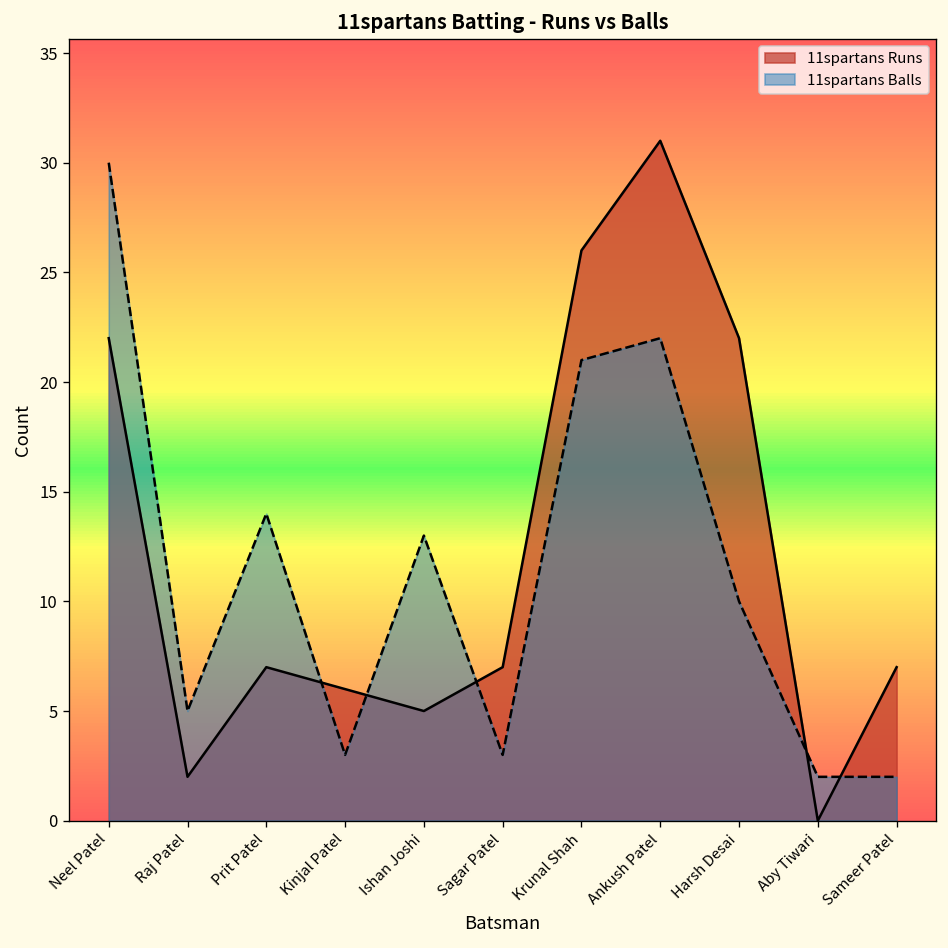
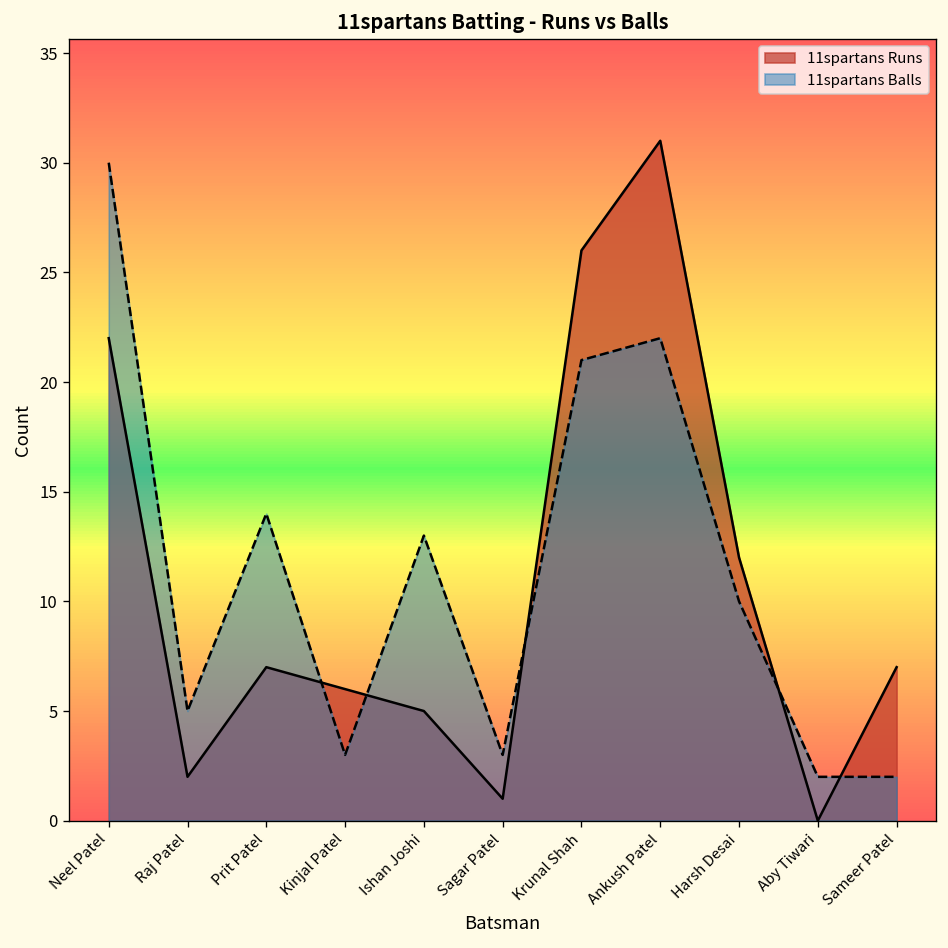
11spartans Runs, Sagar Patel: 7 -> 1
11spartans Runs, Harsh Desai: 22 -> 12
